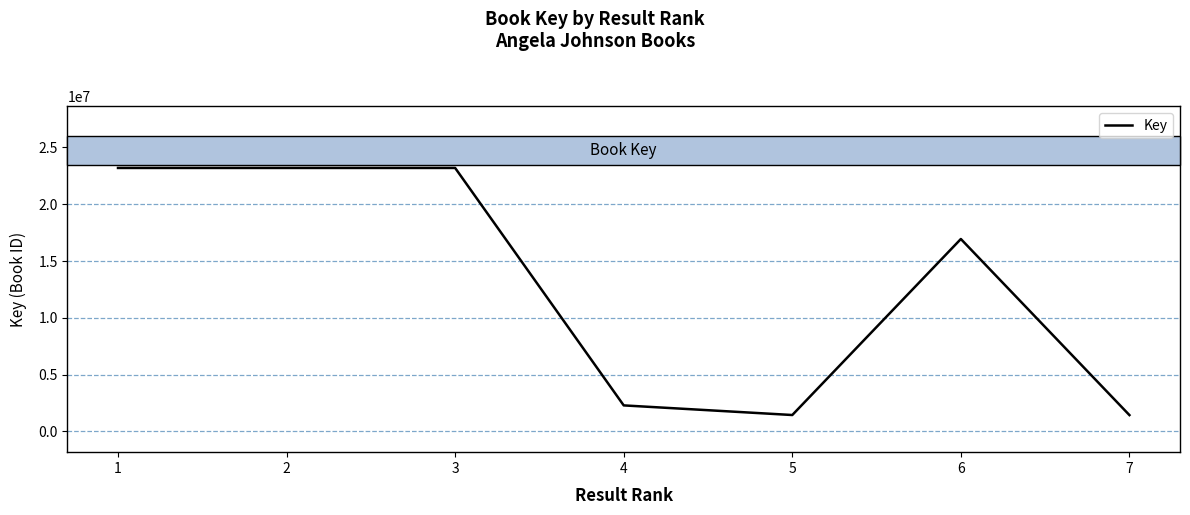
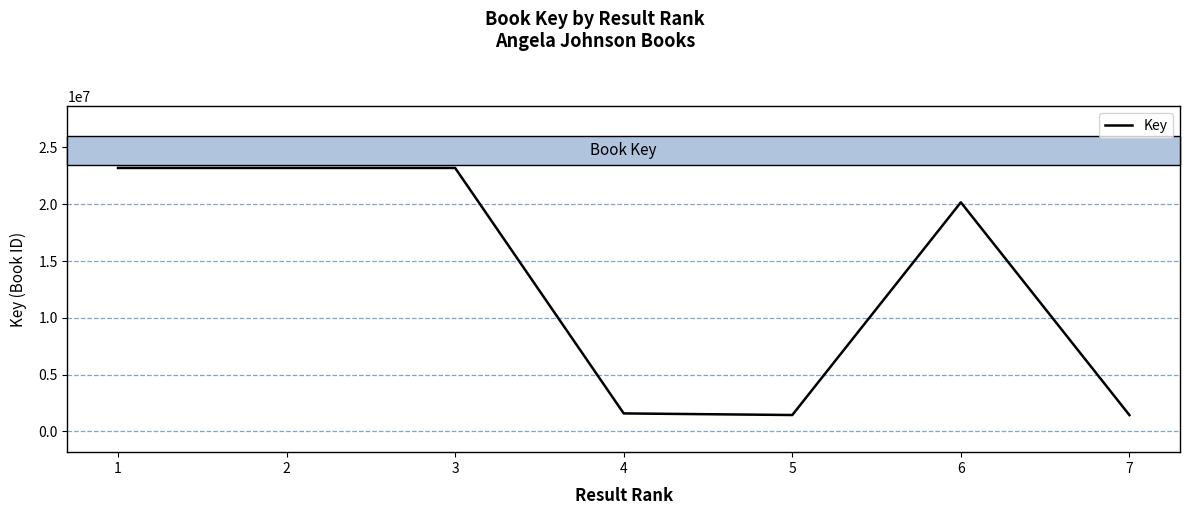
4: 2300000 -> 1600000
6: 16900000 -> 20200000
